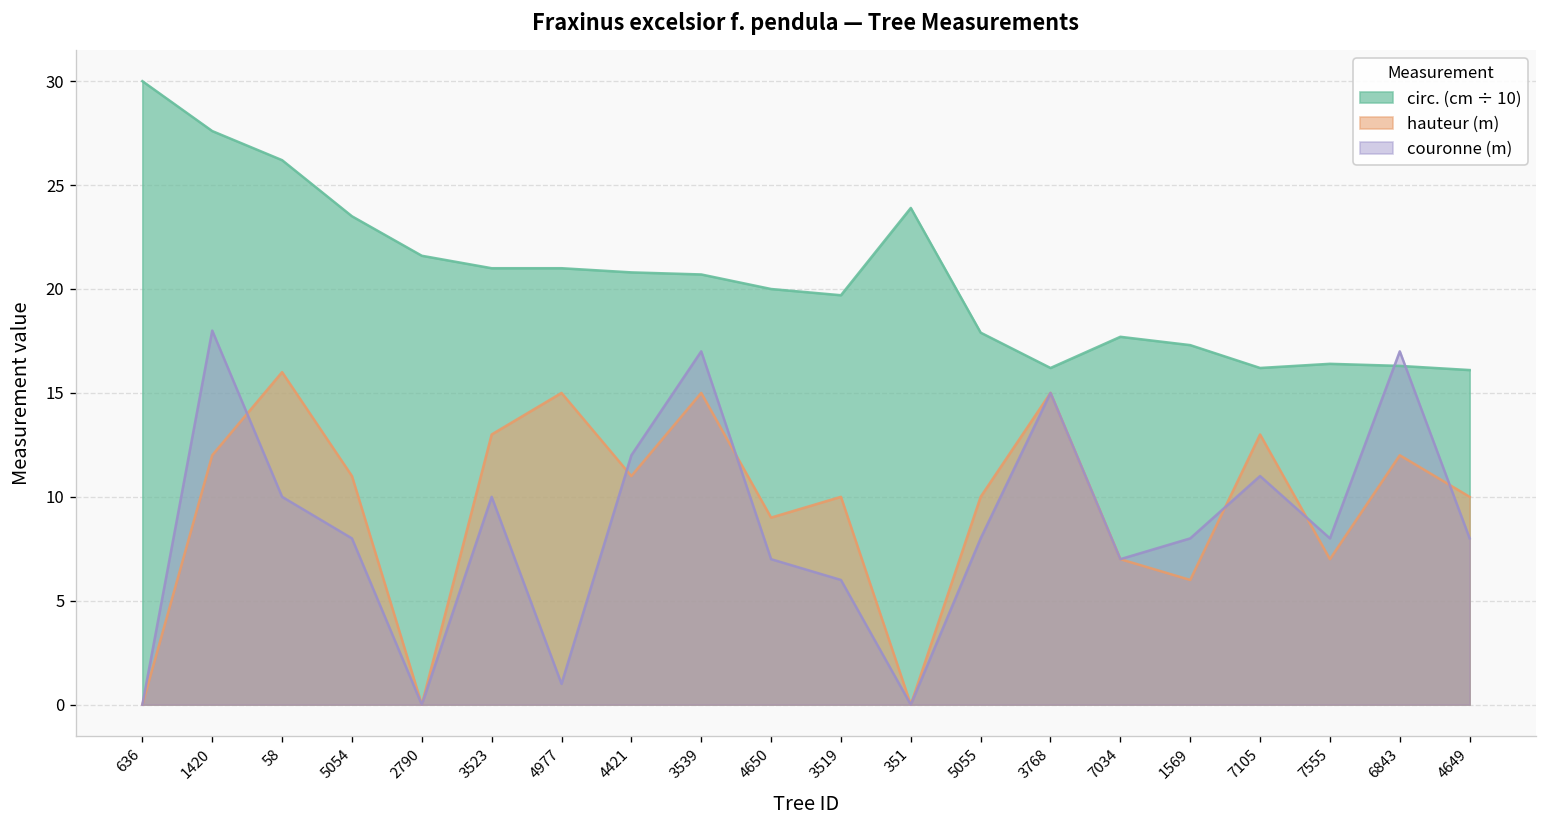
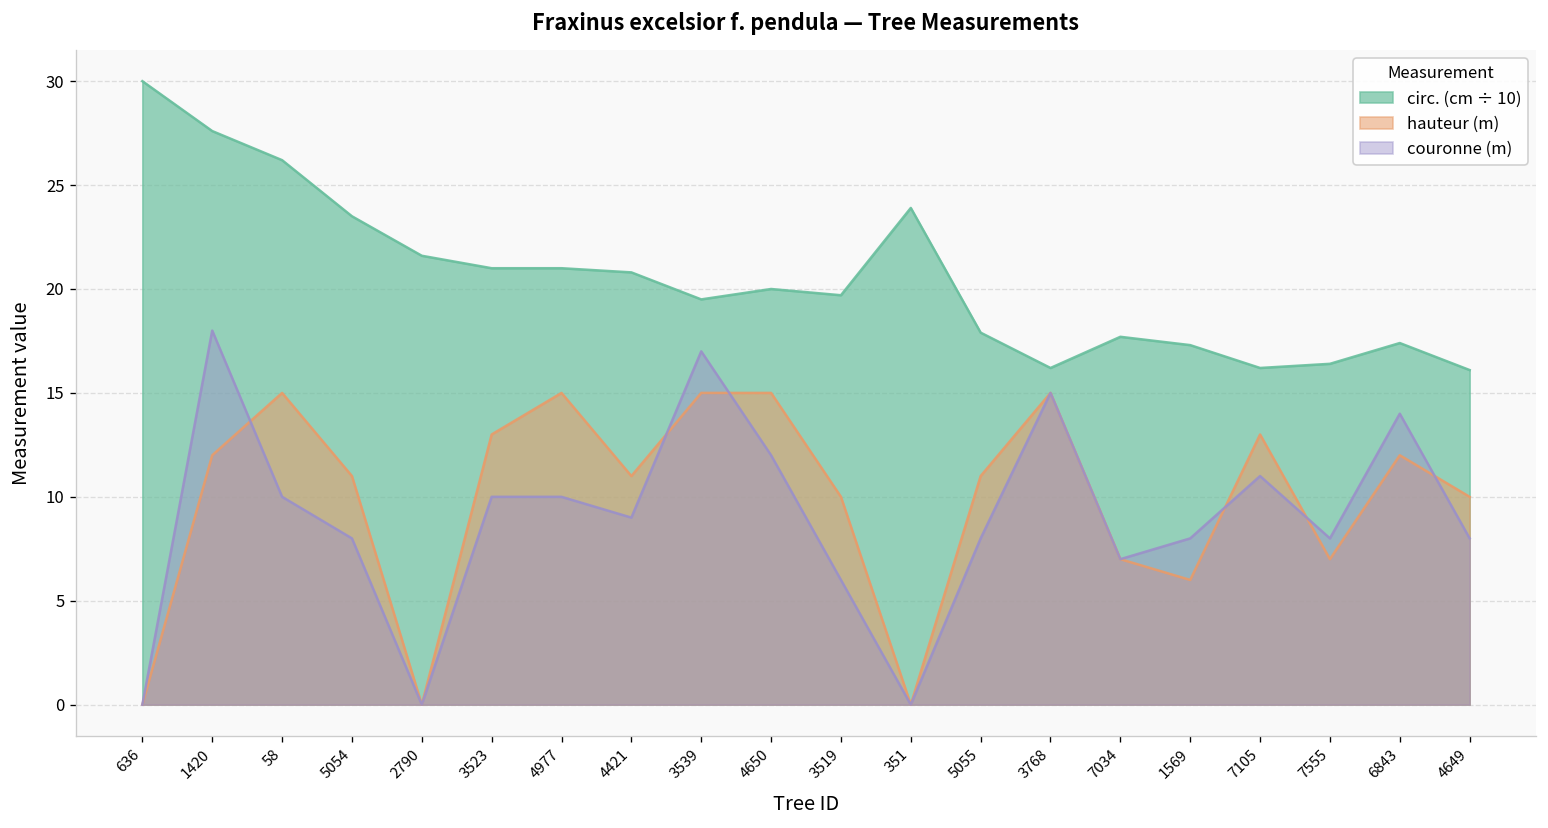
hauteur (m), 58: 16 -> 15
couronne (m), 4977: 1 -> 10
couronne (m), 4421: 12 -> 9
circ. (cm ÷ 10), 3539: 20.7 -> 19.5
hauteur (m), 4650: 9 -> 15
couronne (m), 4650: 7 -> 12
hauteur (m), 5055: 10 -> 11
circ. (cm ÷ 10), 6843: 16.3 -> 17.4
couronne (m), 6843: 17 -> 14
